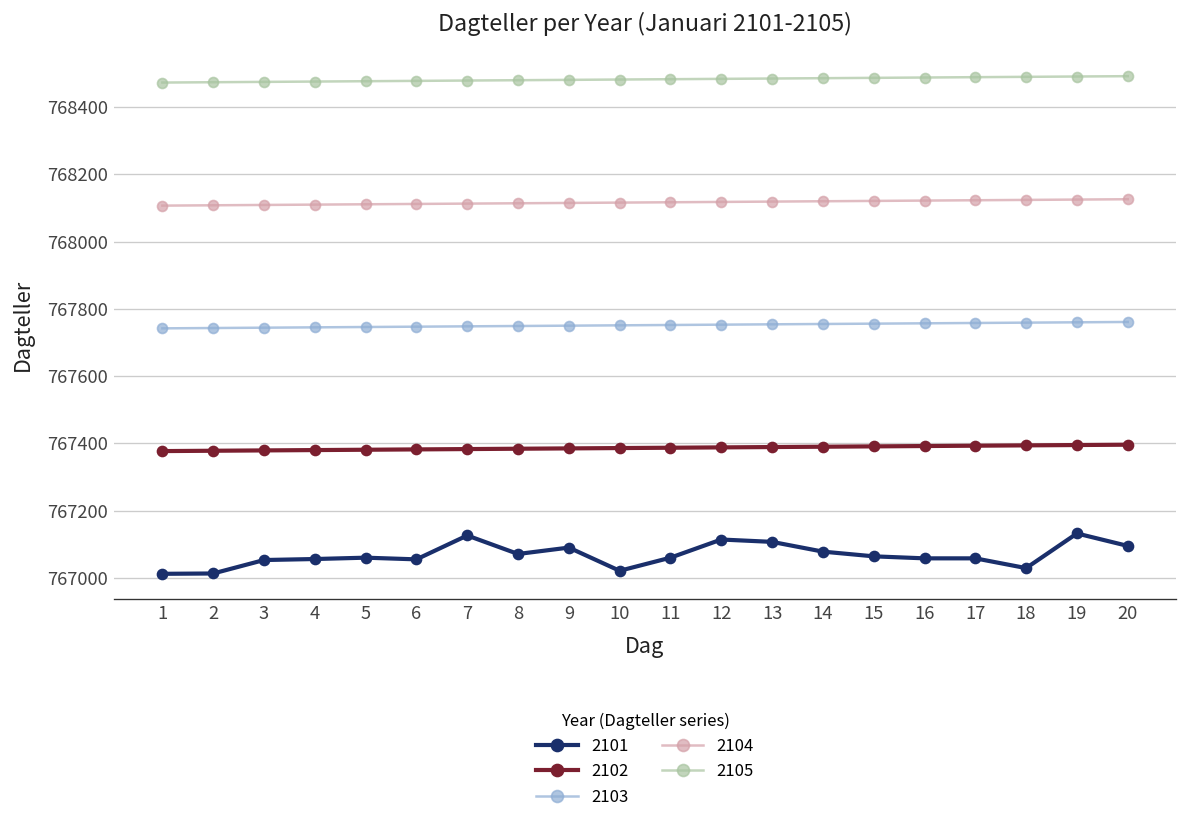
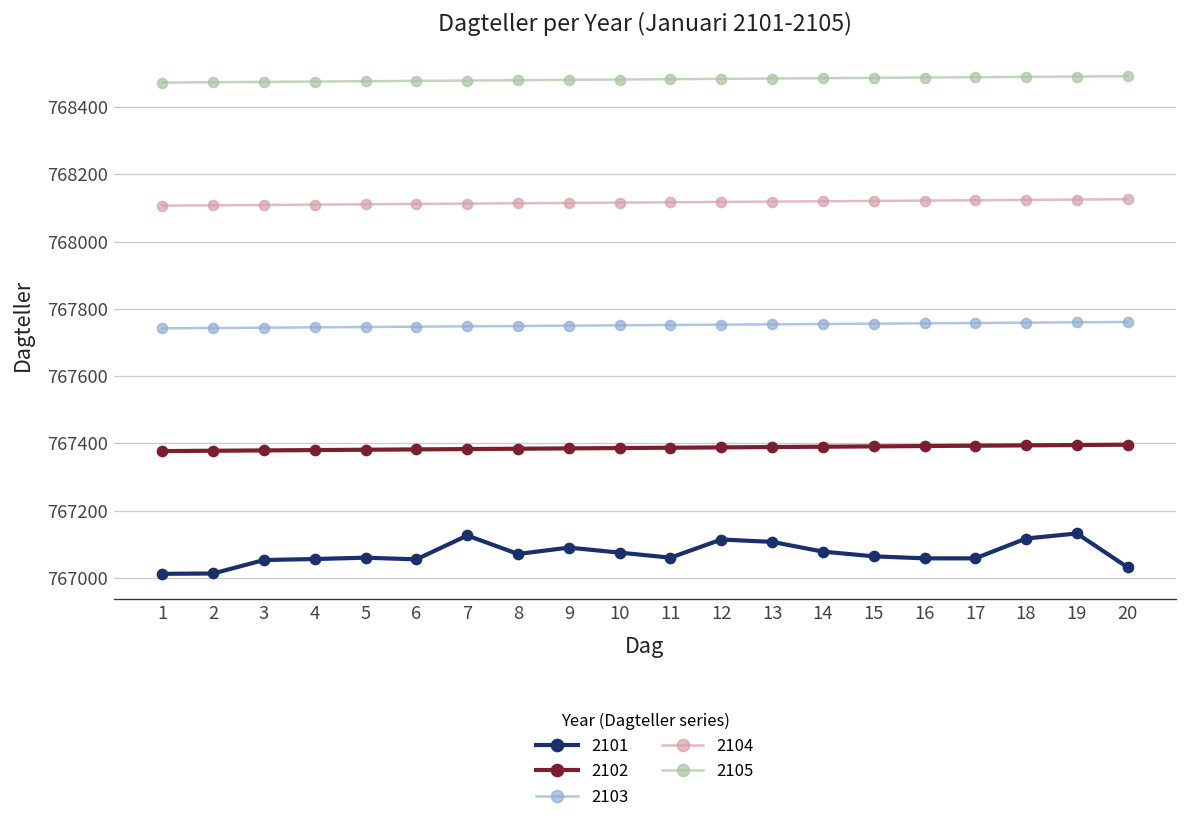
2101, 10: 767020 -> 767080
2101, 18: 767030 -> 767120
2101, 20: 767100 -> 767030
